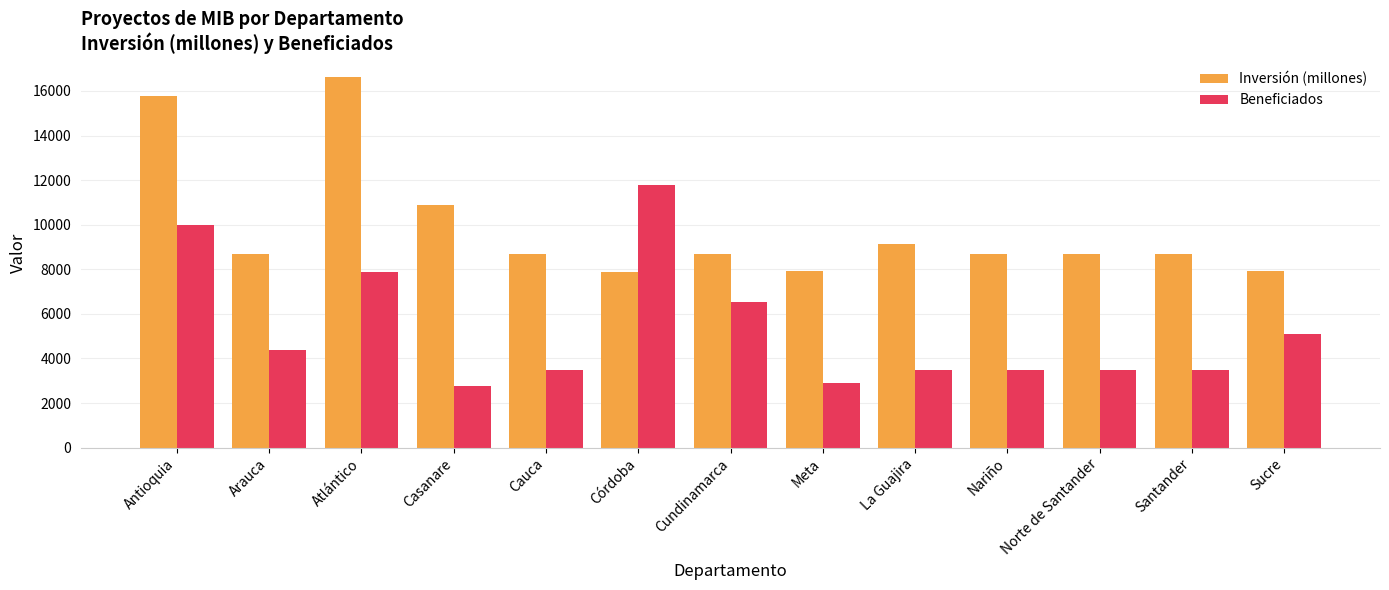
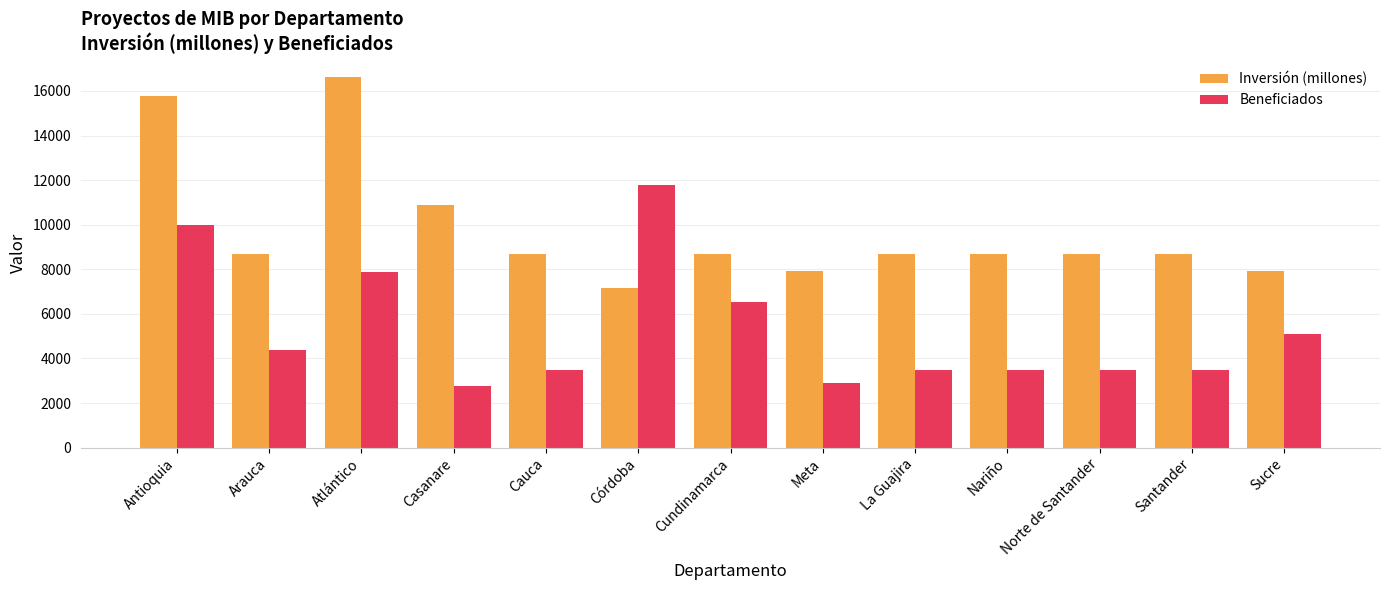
Inversión (millones), Córdoba: 7900 -> 7200
Inversión (millones), La Guajira: 9100 -> 8700
